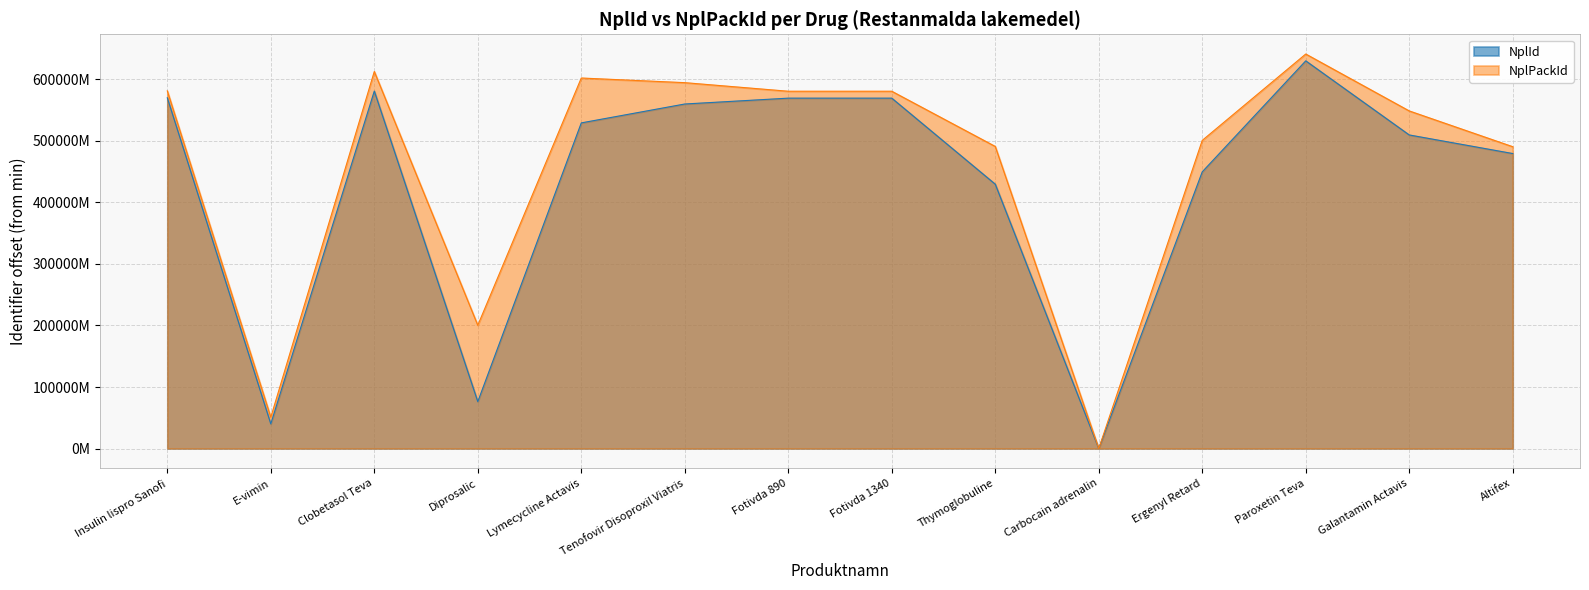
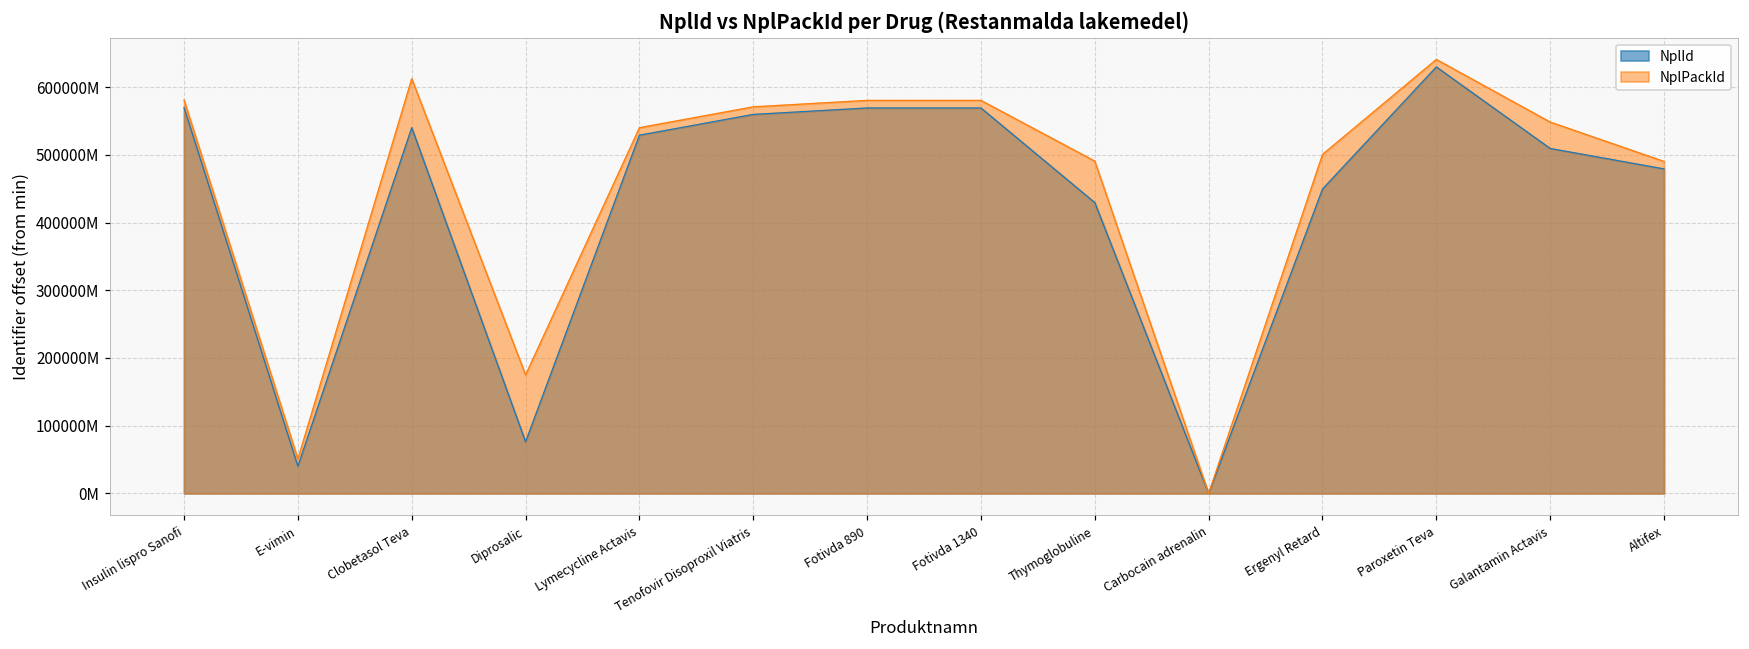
NplId, Clobetasol Teva: 580000000000 -> 540000000000
NplPackId, Diprosalic: 200000000000 -> 180000000000
NplPackId, Lymecycline Actavis: 600000000000 -> 540000000000
NplPackId, Tenofovir Disoproxil Viatris: 590000000000 -> 570000000000
